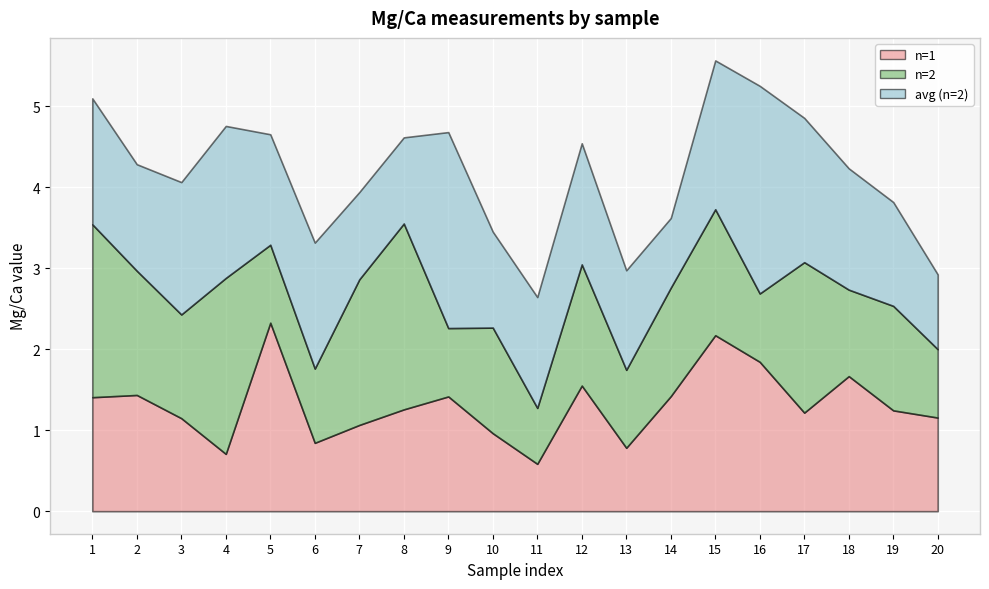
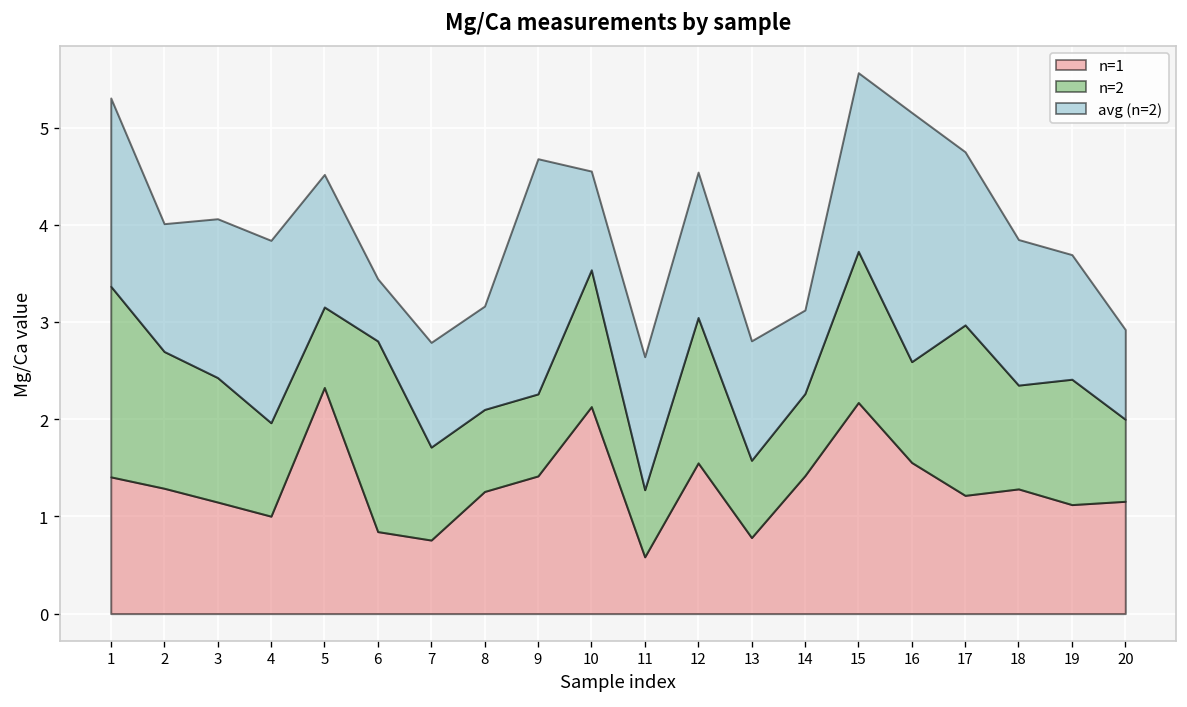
n=2, 1: 2.1 -> 2.0
avg (n=2), 1: 1.6 -> 1.9
n=1, 2: 1.4 -> 1.3
n=2, 2: 1.5 -> 1.4
n=1, 4: 0.7 -> 1.0
n=2, 4: 2.2 -> 1.0
n=2, 5: 1.0 -> 0.8
n=2, 6: 0.9 -> 2.0
avg (n=2), 6: 1.6 -> 0.6
n=1, 7: 1.1 -> 0.8
n=2, 7: 1.8 -> 1.0
n=2, 8: 2.3 -> 0.8
n=1, 10: 1.0 -> 2.1
n=2, 10: 1.3 -> 1.4
avg (n=2), 10: 1.2 -> 1.0
n=2, 13: 1.0 -> 0.8
n=2, 14: 1.3 -> 0.8
n=1, 16: 1.8 -> 1.6
n=2, 16: 0.8 -> 1.0
n=2, 17: 1.9 -> 1.8
n=1, 18: 1.7 -> 1.3
n=1, 19: 1.2 -> 1.1
